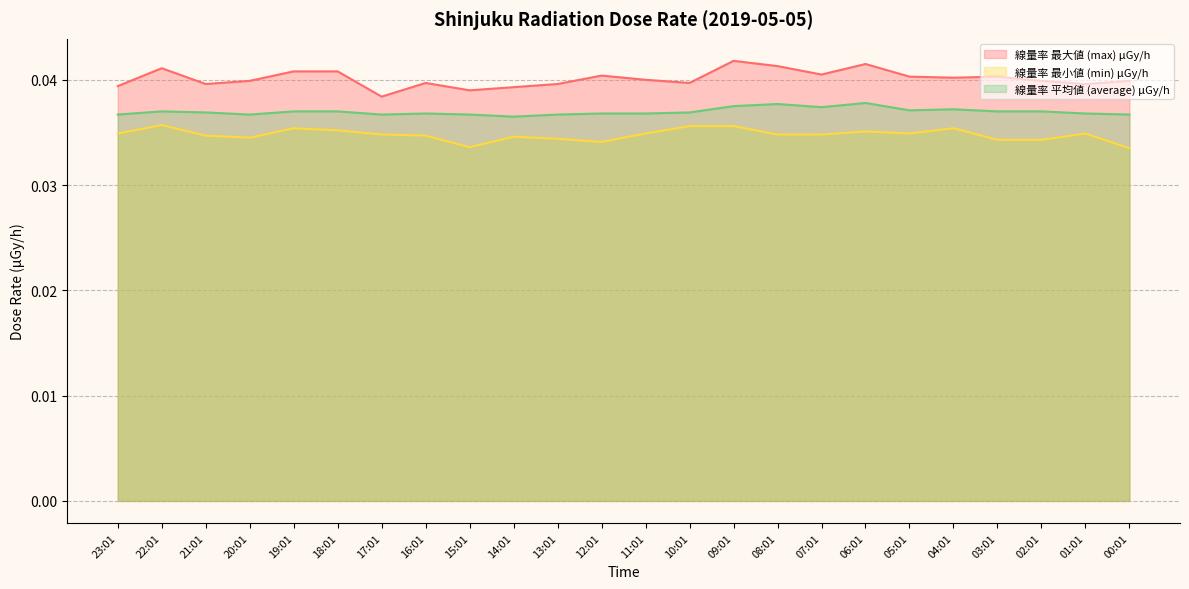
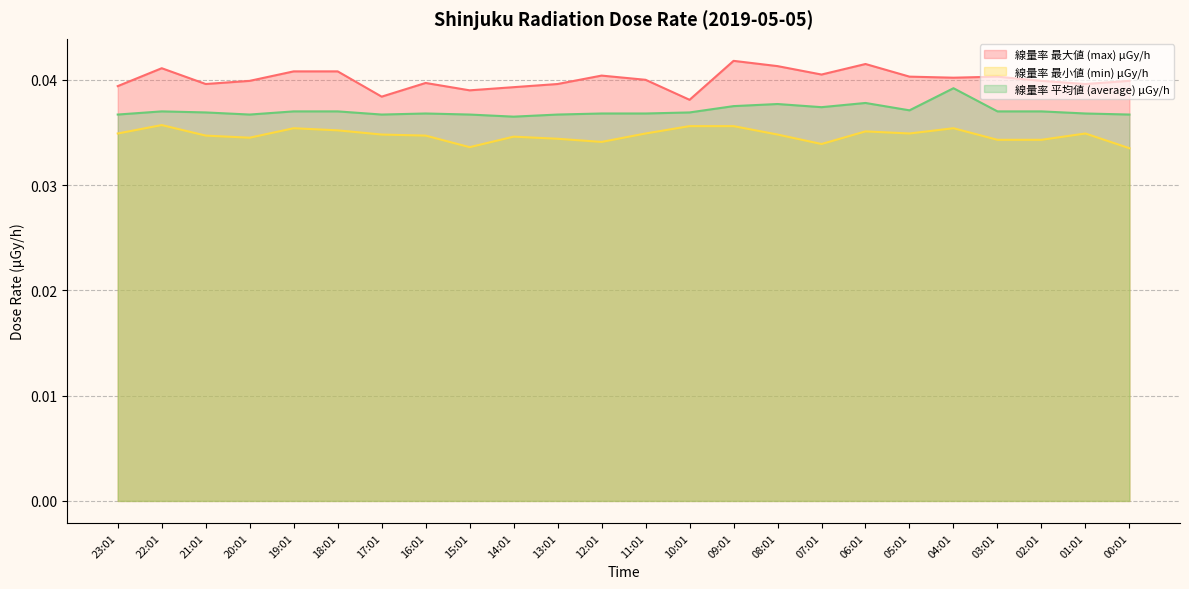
線量率 最大値 (max) μGy/h, 10:01: 0.0397 -> 0.0381
線量率 最小値 (min) μGy/h, 07:01: 0.0348 -> 0.0339
線量率 平均値 (average) μGy/h, 04:01: 0.0372 -> 0.0392
